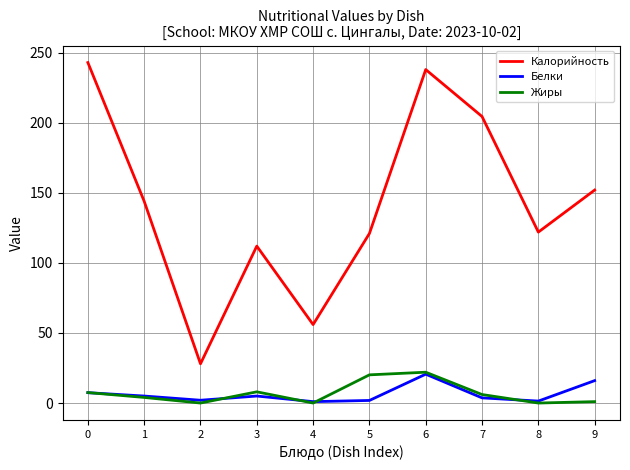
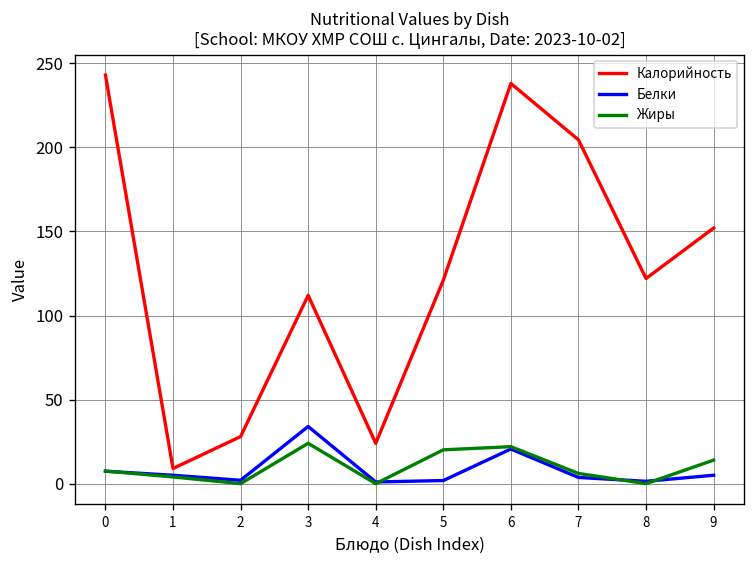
Калорийность, 1: 144 -> 9
Белки, 3: 5 -> 34
Жиры, 3: 8 -> 24
Калорийность, 4: 56 -> 24
Белки, 9: 16 -> 5
Жиры, 9: 1 -> 14
